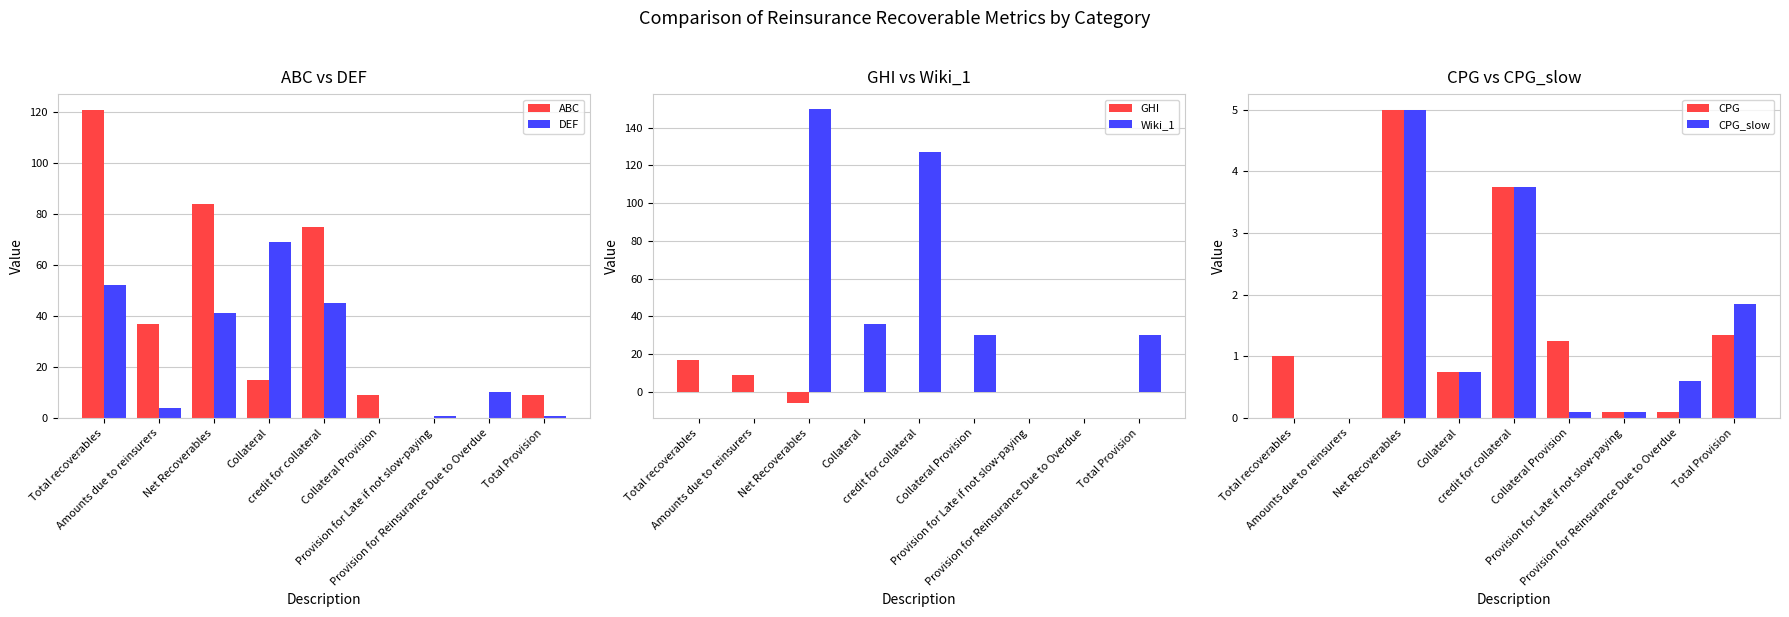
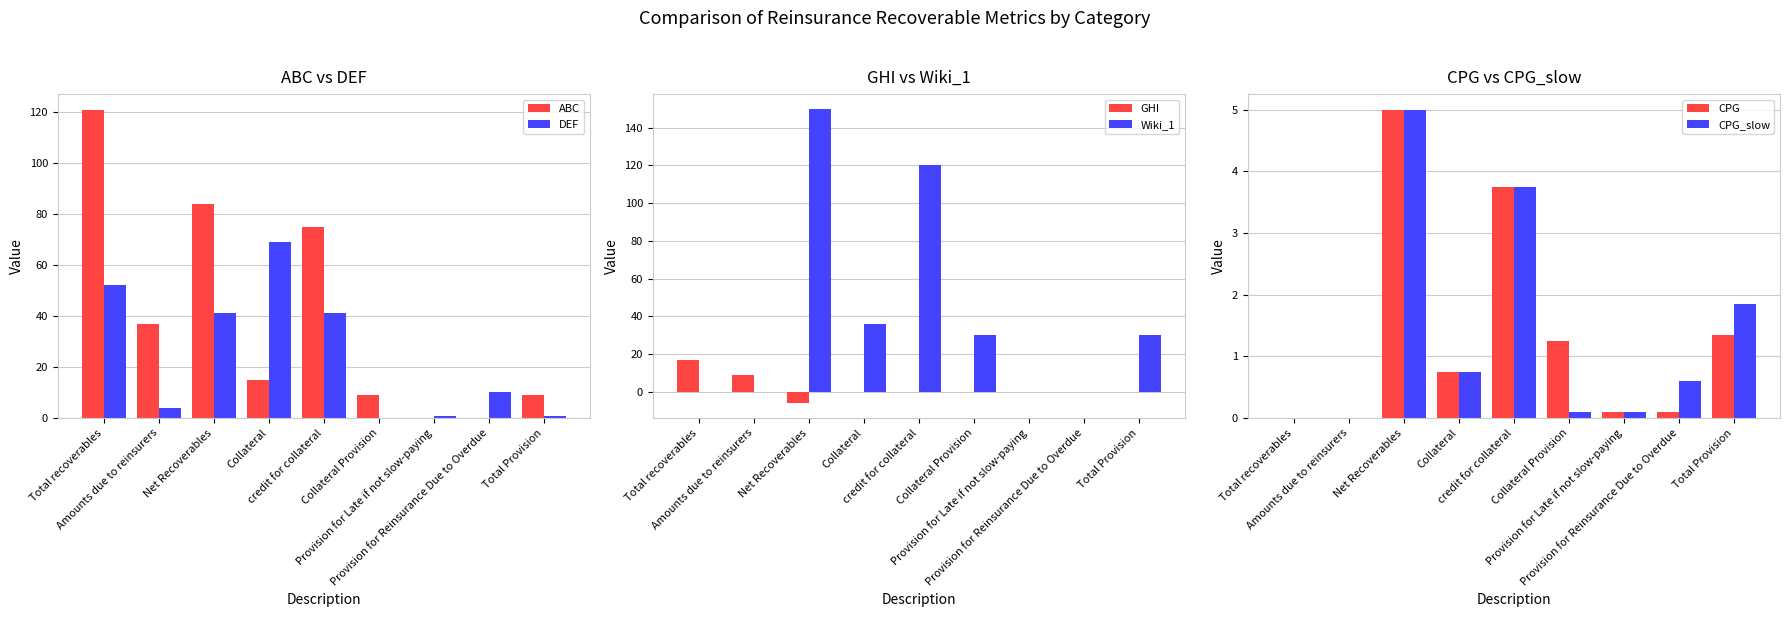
ABC vs DEF, DEF, credit for collateral: 45 -> 41
GHI vs Wiki_1, Wiki_1, credit for collateral: 127 -> 120
CPG vs CPG_slow, CPG, Total recoverables: 1 -> 0
